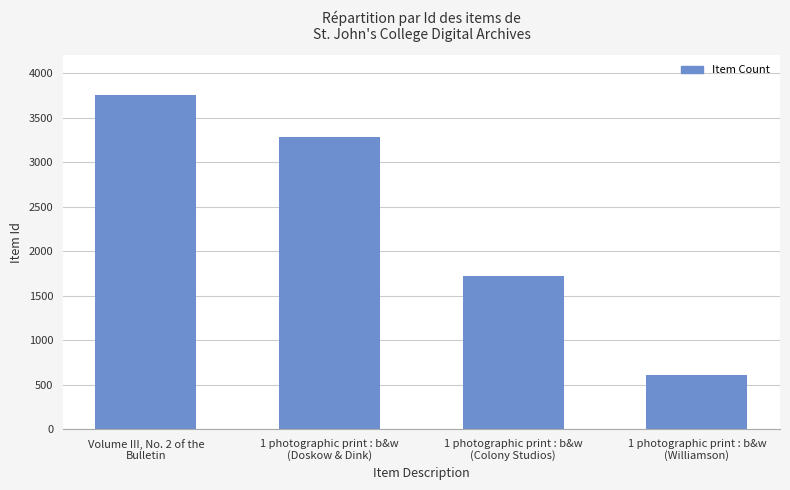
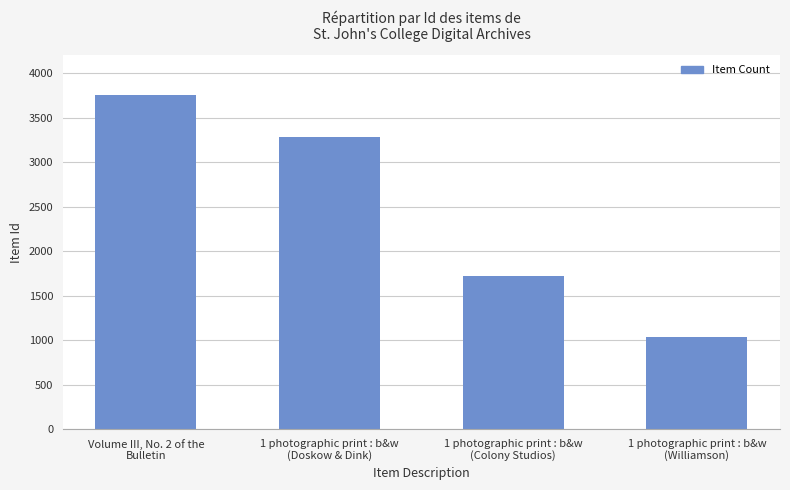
1 photographic print : b&w (Williamson): 600 -> 1000
